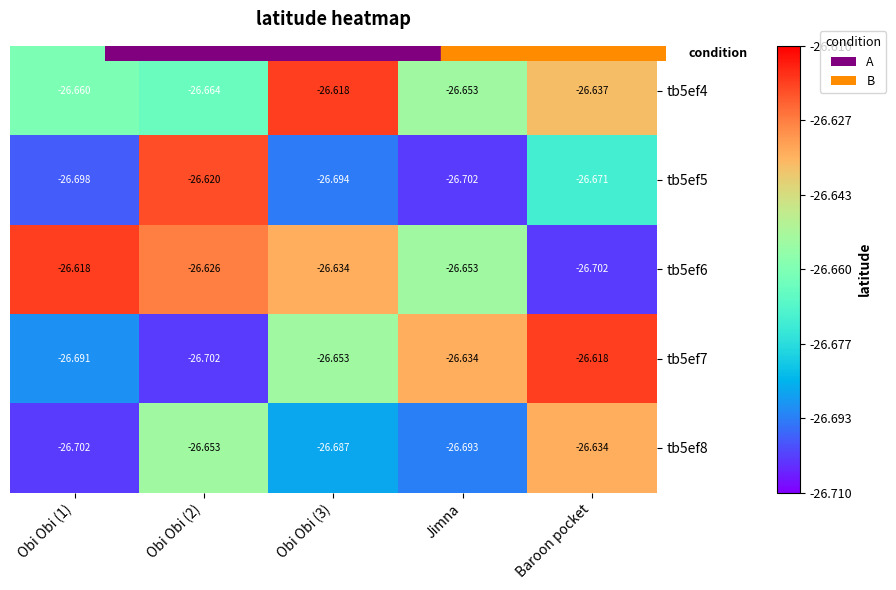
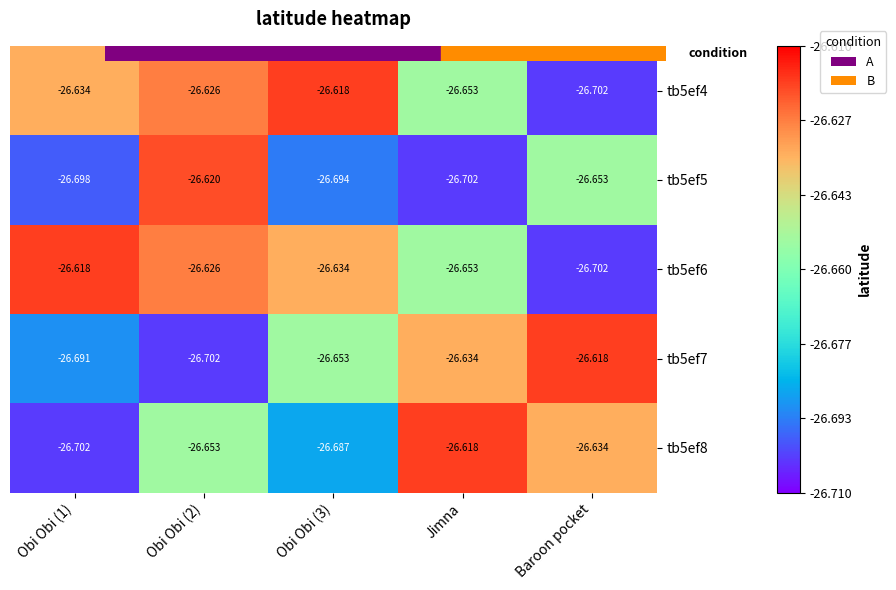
tb5ef4, Obi Obi (1): -26.660 -> -26.634
tb5ef4, Obi Obi (2): -26.664 -> -26.626
tb5ef4, Baroon pocket: -26.637 -> -26.702
tb5ef5, Baroon pocket: -26.671 -> -26.653
tb5ef8, Jimna: -26.693 -> -26.618
